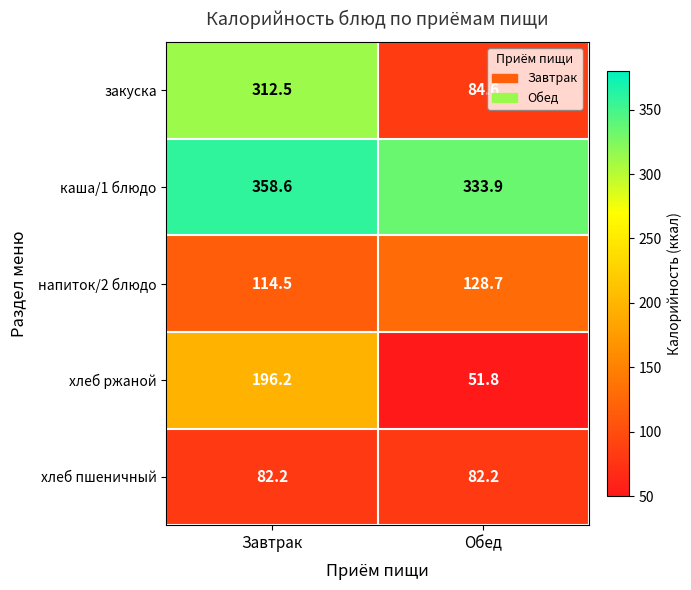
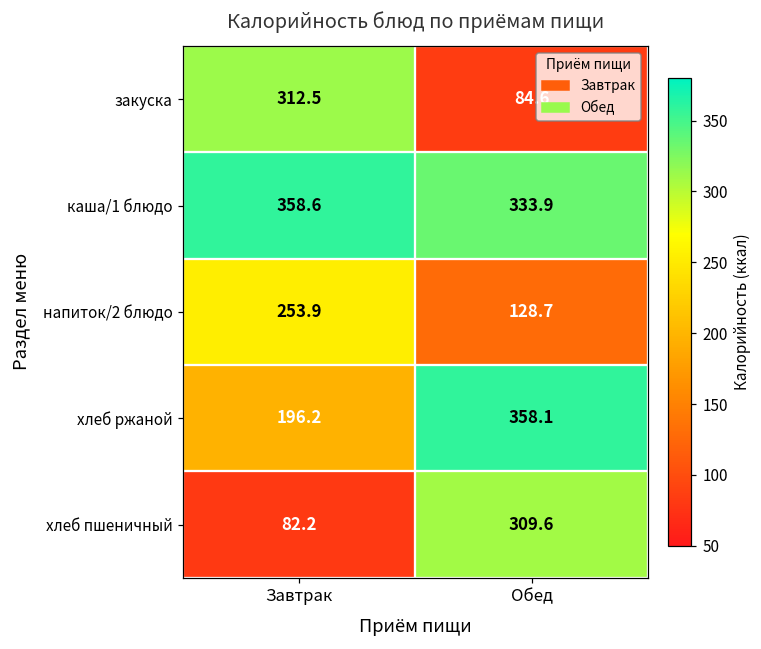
напиток/2 блюдо, Завтрак: 114.5 -> 253.9
хлеб ржаной, Обед: 51.8 -> 358.1
хлеб пшеничный, Обед: 82.2 -> 309.6
